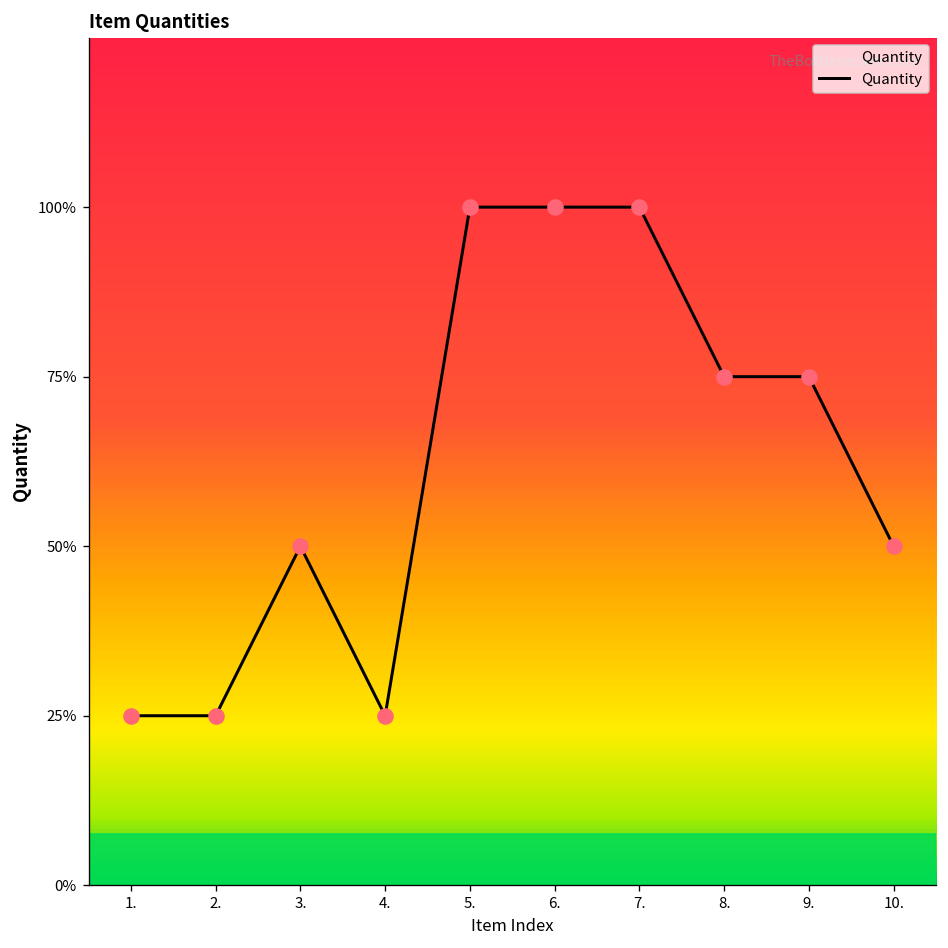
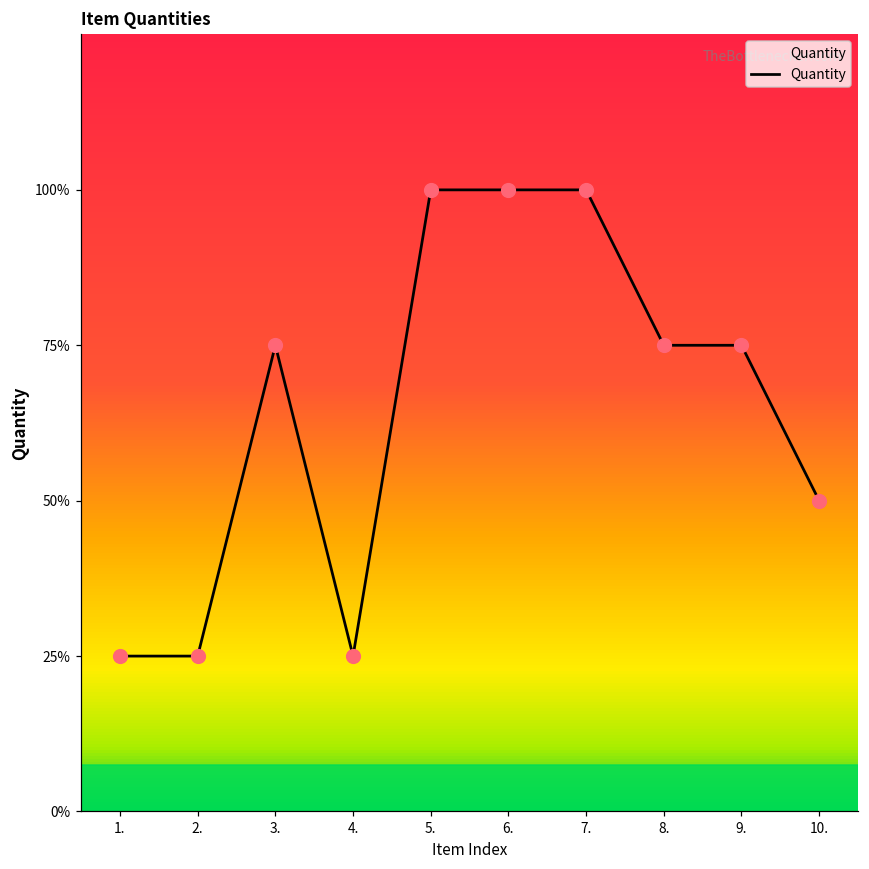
3.: 50% -> 75%
